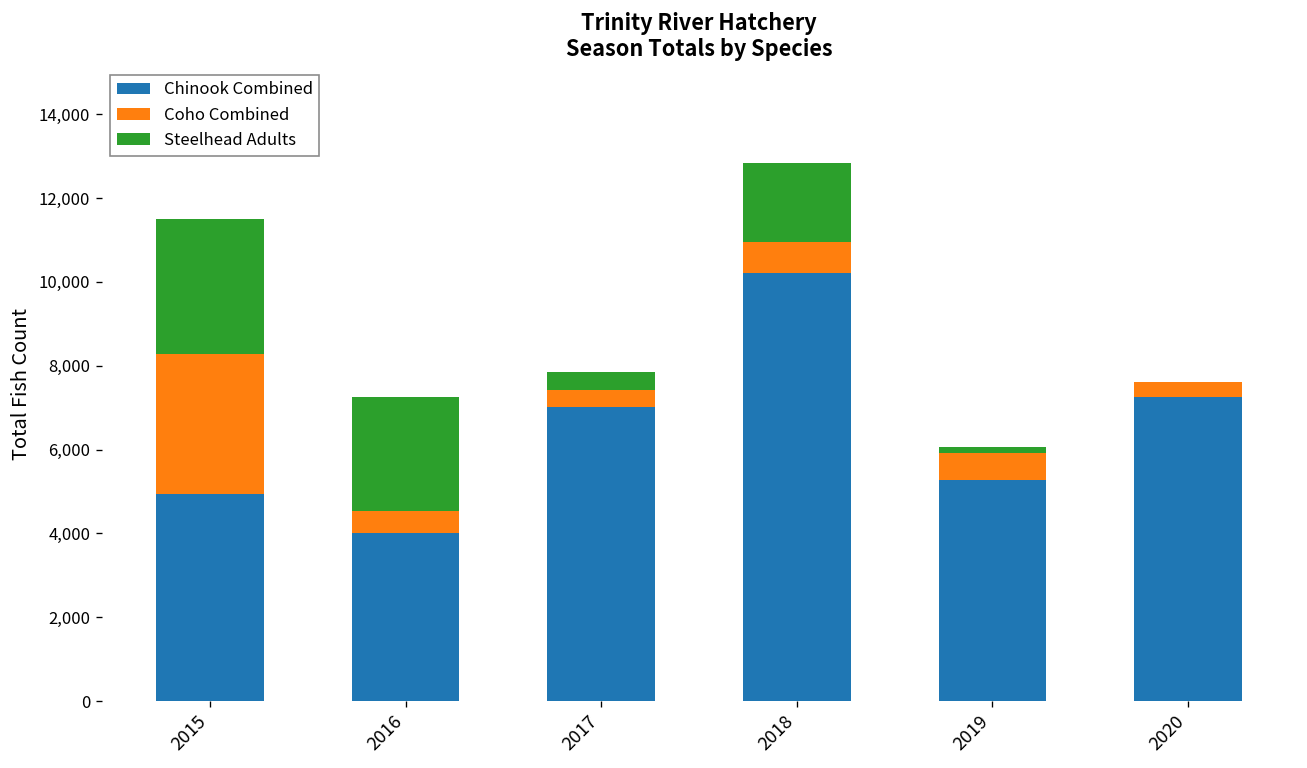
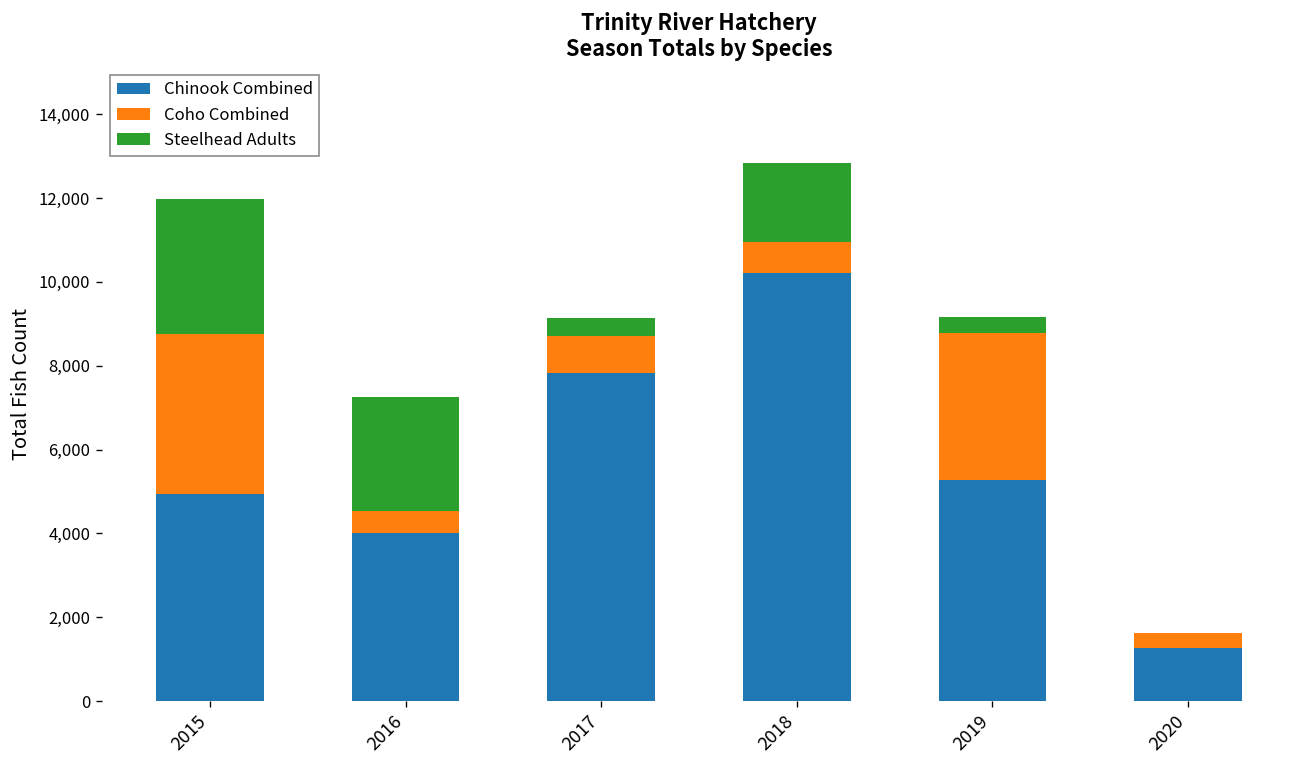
Coho Combined, 2015: 3,300 -> 3,800
Chinook Combined, 2017: 7,000 -> 7,800
Coho Combined, 2017: 400 -> 900
Coho Combined, 2019: 600 -> 3,500
Steelhead Adults, 2019: 100 -> 400
Chinook Combined, 2020: 7,300 -> 1,300
